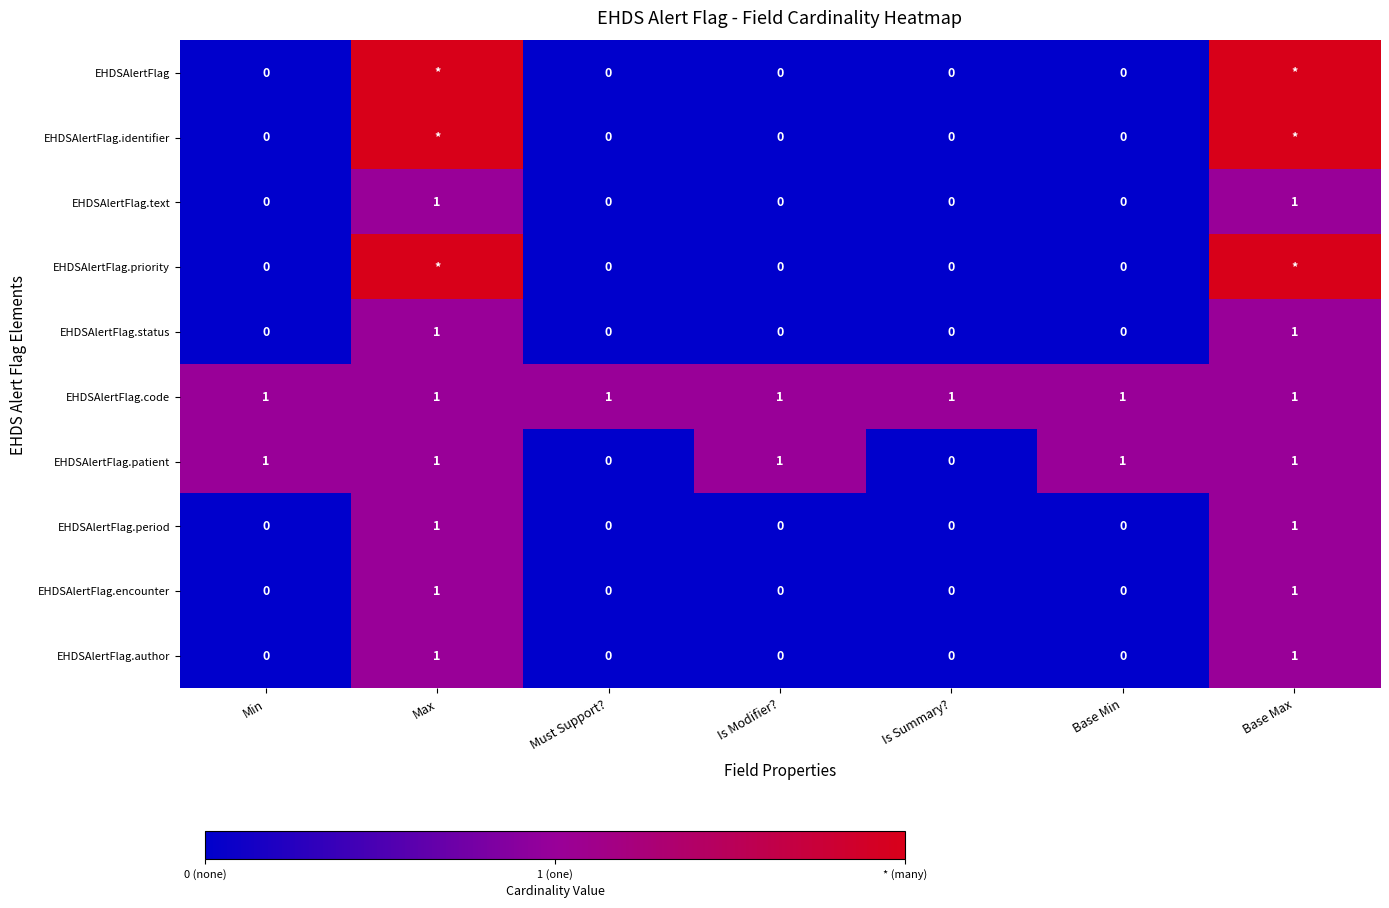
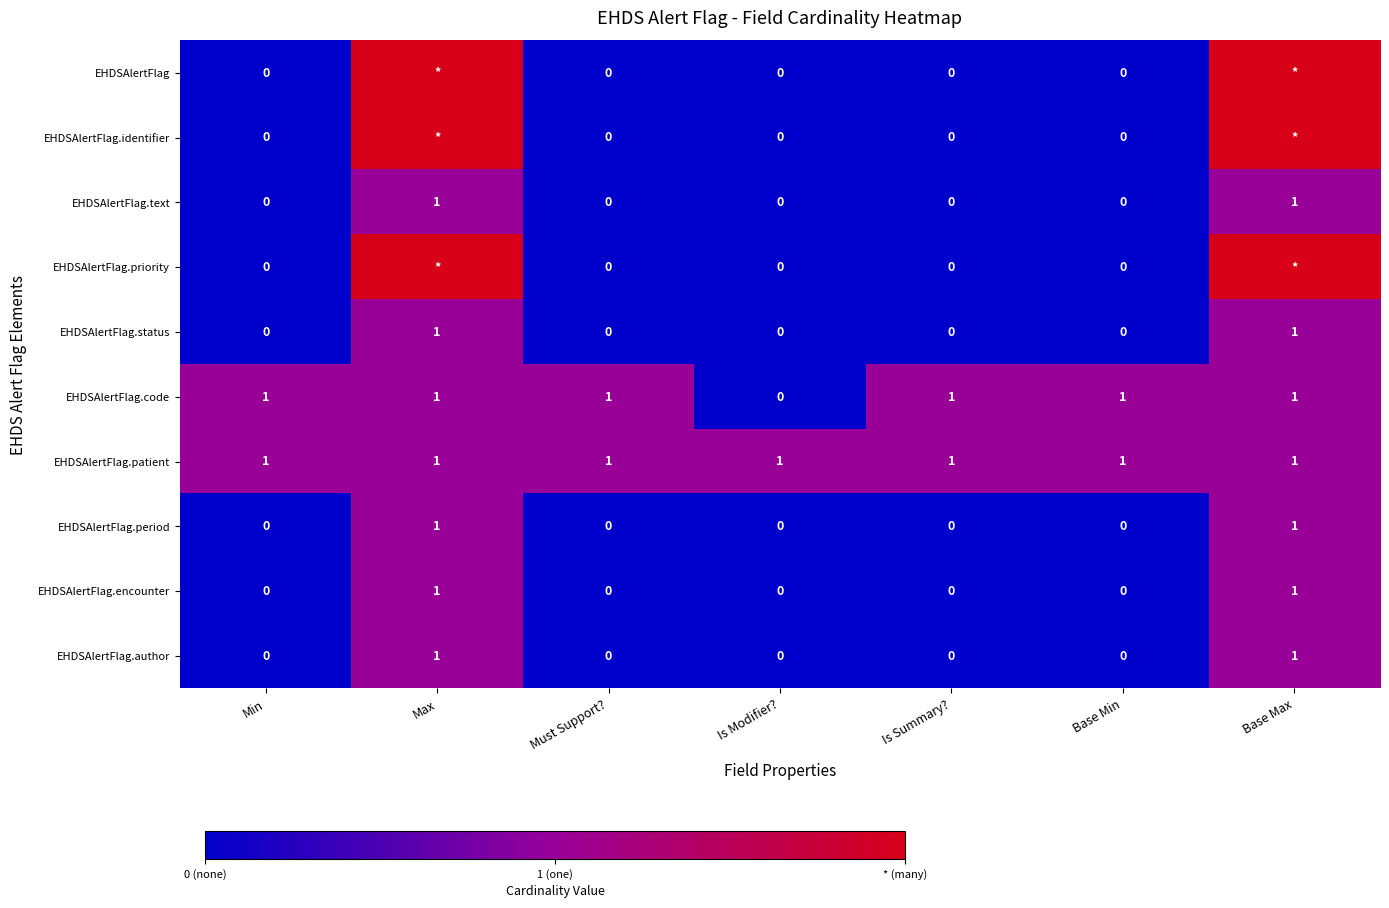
EHDSAlertFlag.code, Is Modifier?: 1 -> 0
EHDSAlertFlag.patient, Must Support?: 0 -> 1
EHDSAlertFlag.patient, Is Summary?: 0 -> 1
